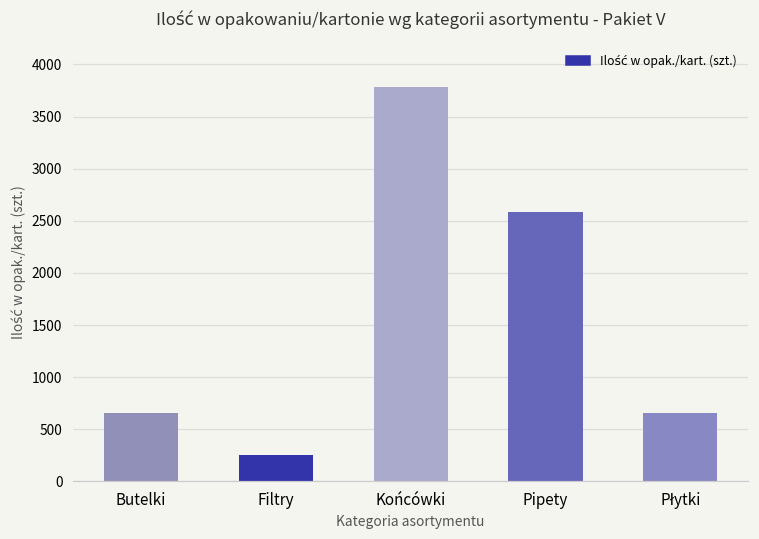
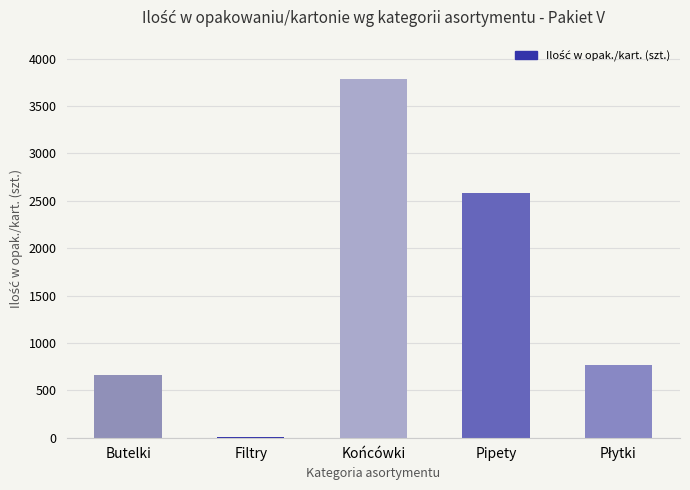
Filtry: 300 -> 0
Płytki: 700 -> 800
